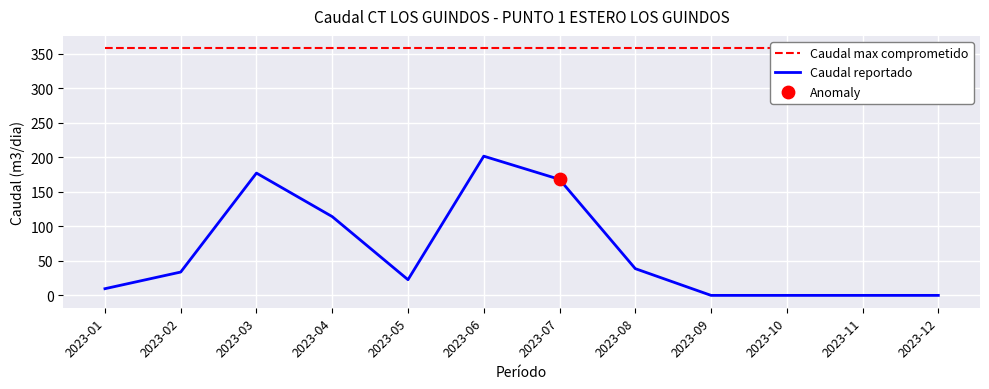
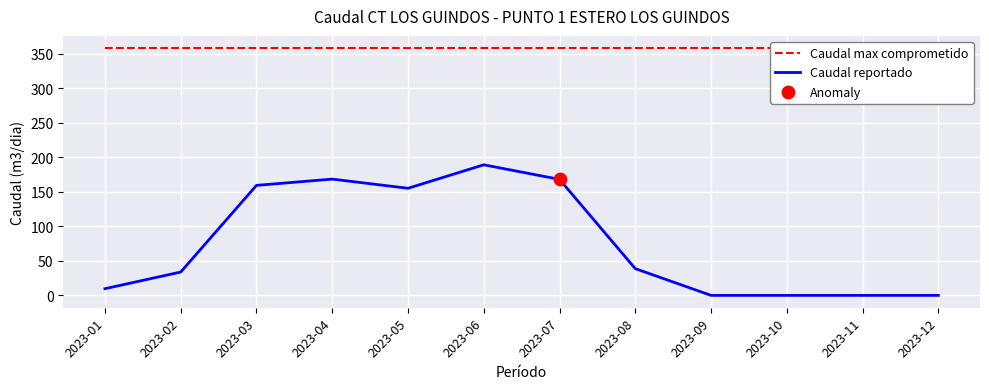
Caudal reportado, 2023-03: 180 -> 160
Caudal reportado, 2023-04: 110 -> 170
Caudal reportado, 2023-05: 20 -> 160
Caudal reportado, 2023-06: 200 -> 190
